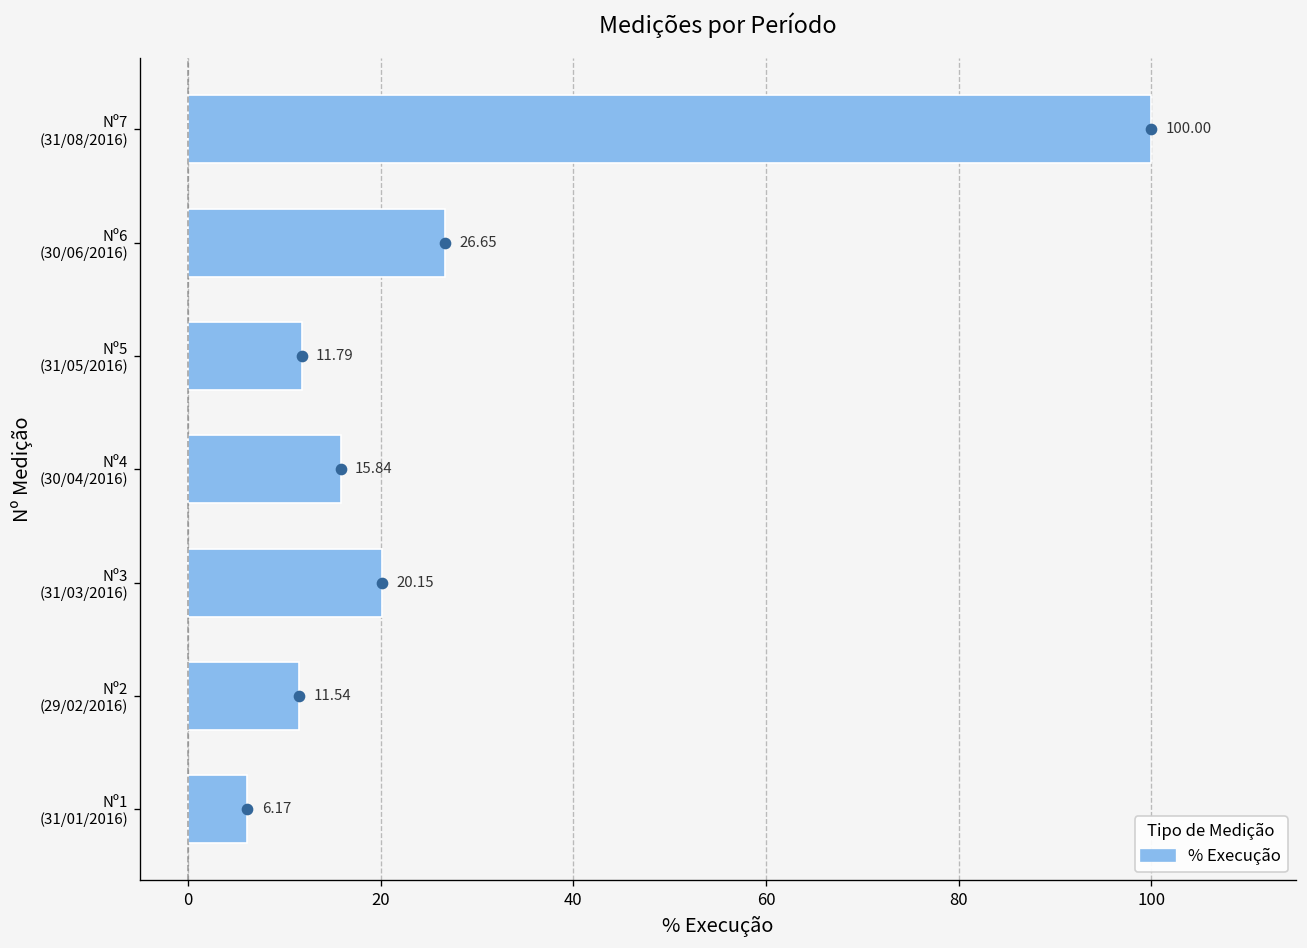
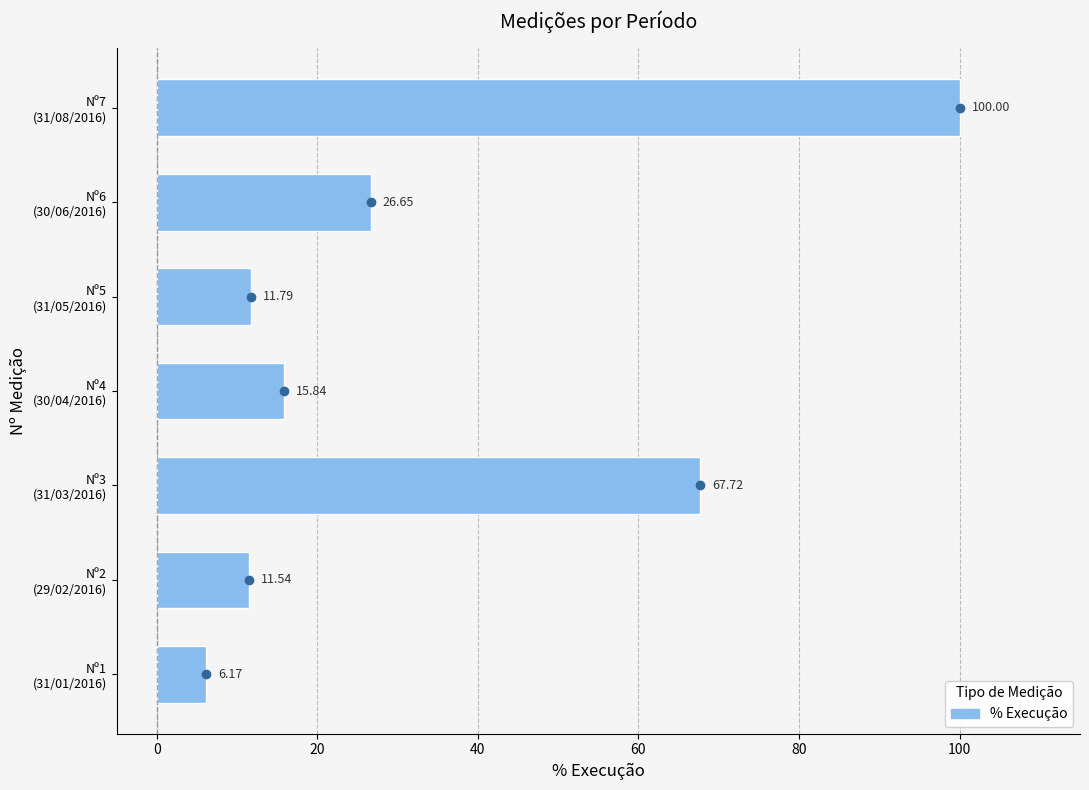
% Execução, Nº3 (31/03/2016): 20.15 -> 67.72
